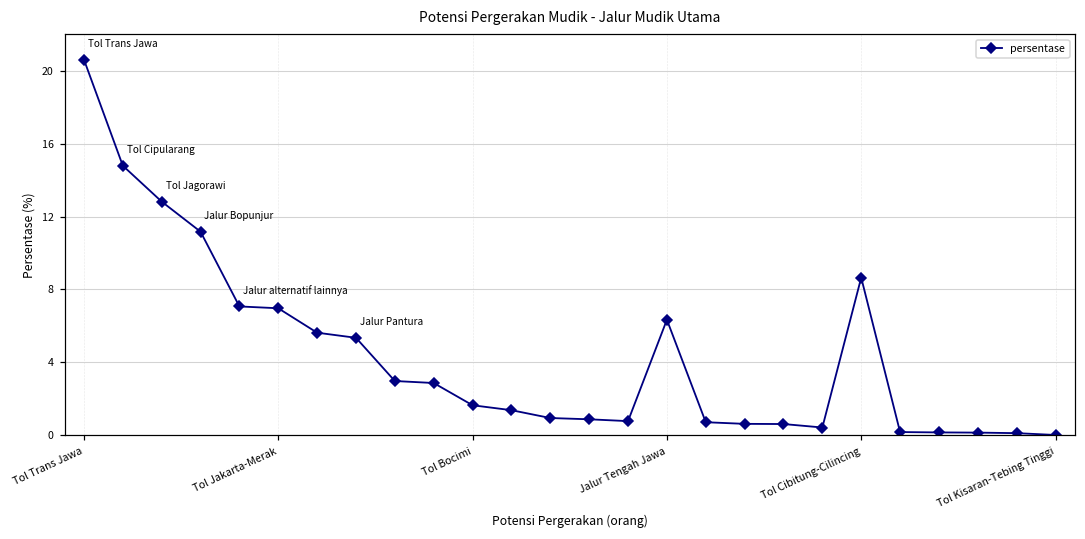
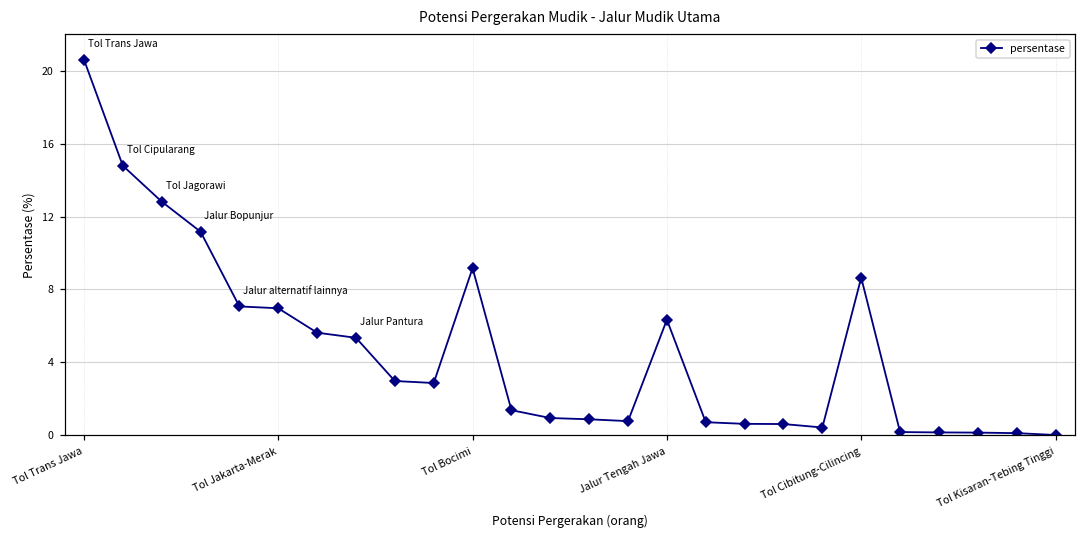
Tol Bocimi: 1.7 -> 9.2
